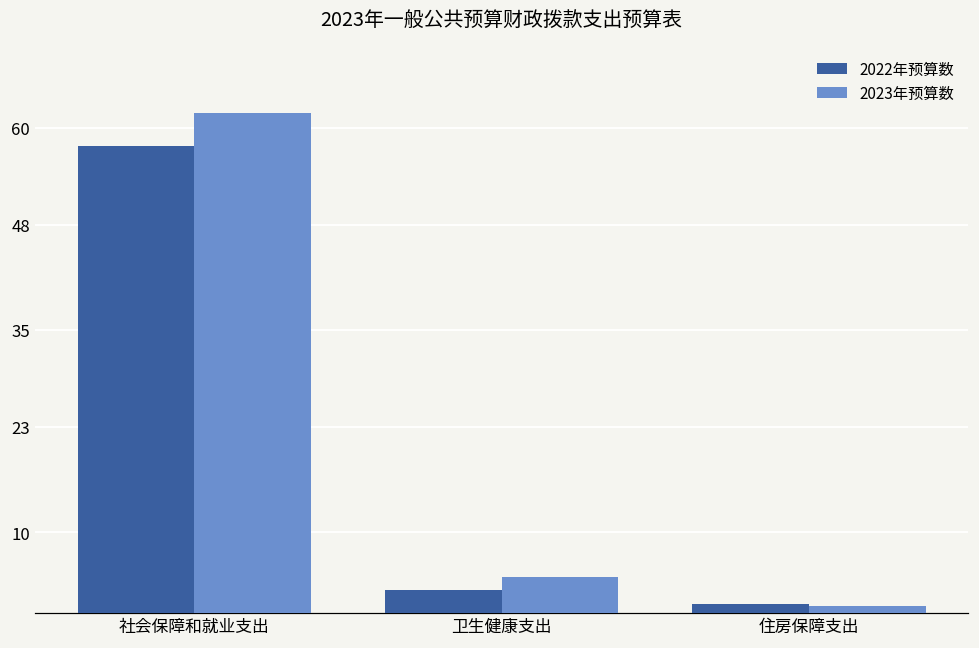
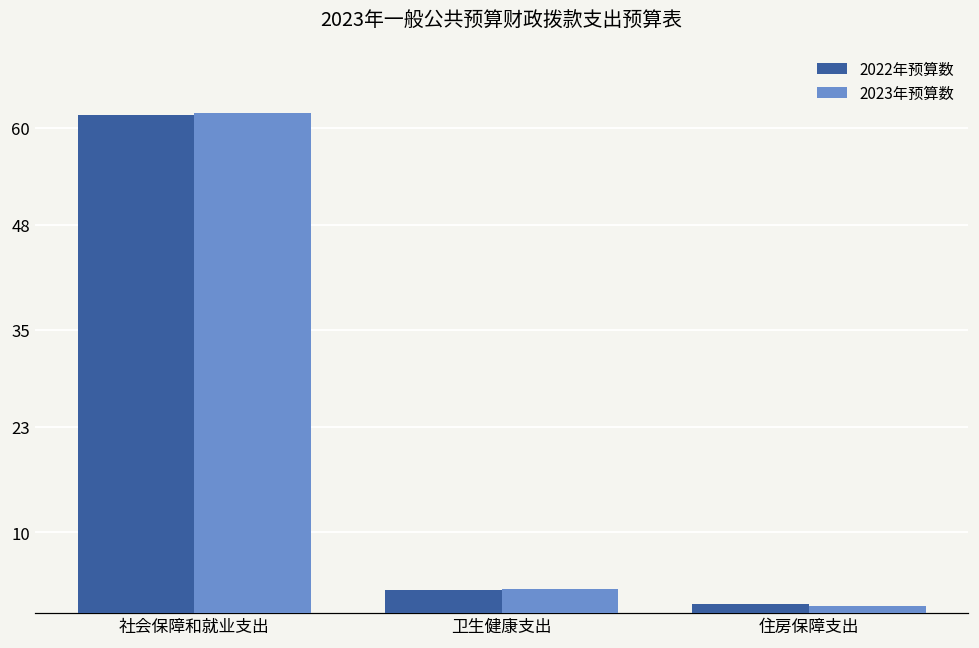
2022年预算数, 社会保障和就业支出: 58 -> 62
2023年预算数, 卫生健康支出: 5 -> 3
